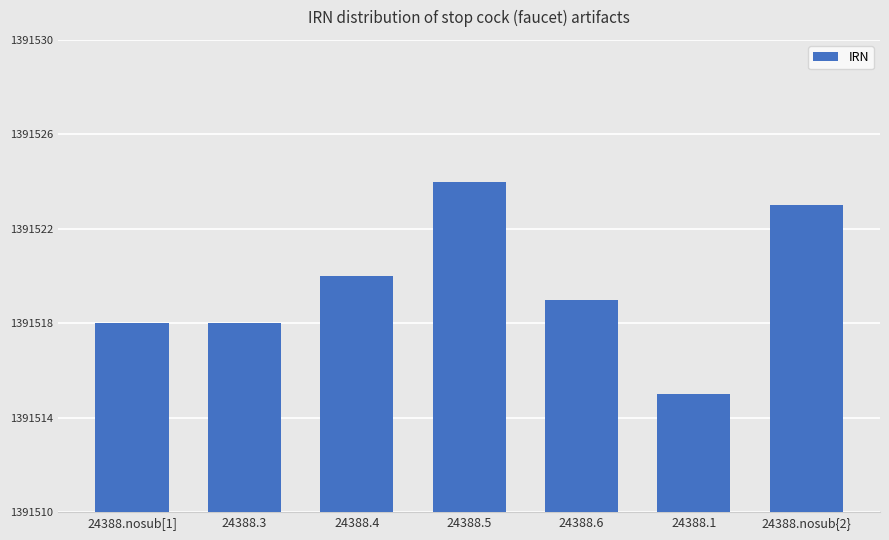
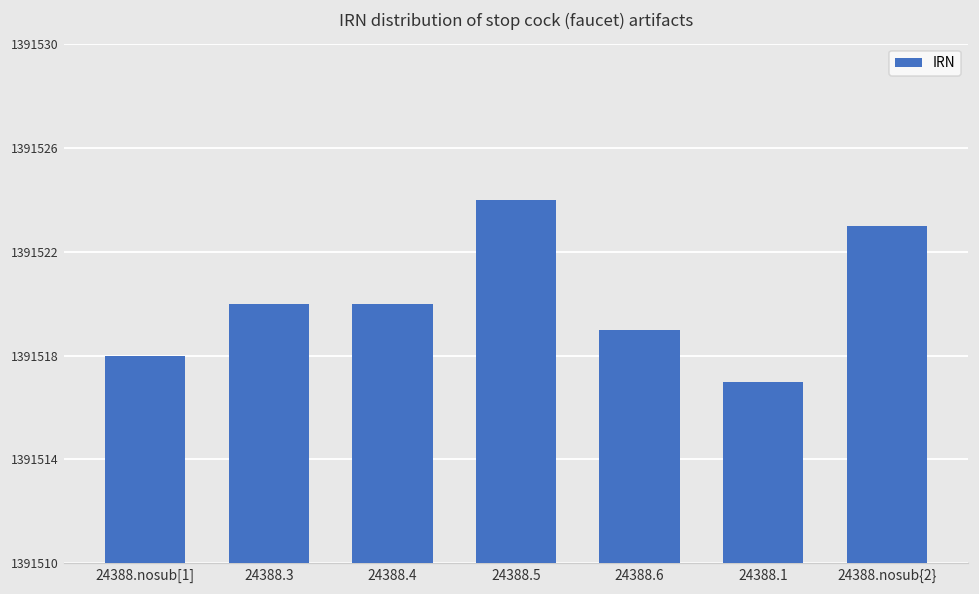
24388.3: 1391518 -> 1391520
24388.1: 1391515 -> 1391517
